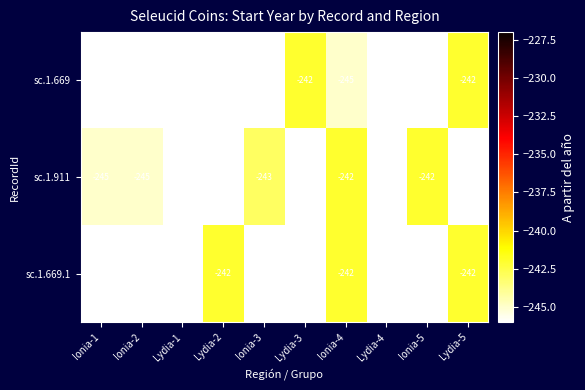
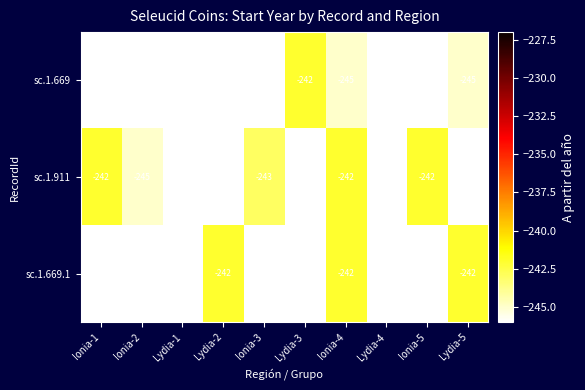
sc.1.669, Lydia-5: -242 -> -245
sc.1.911, Ionia-1: -245 -> -242
